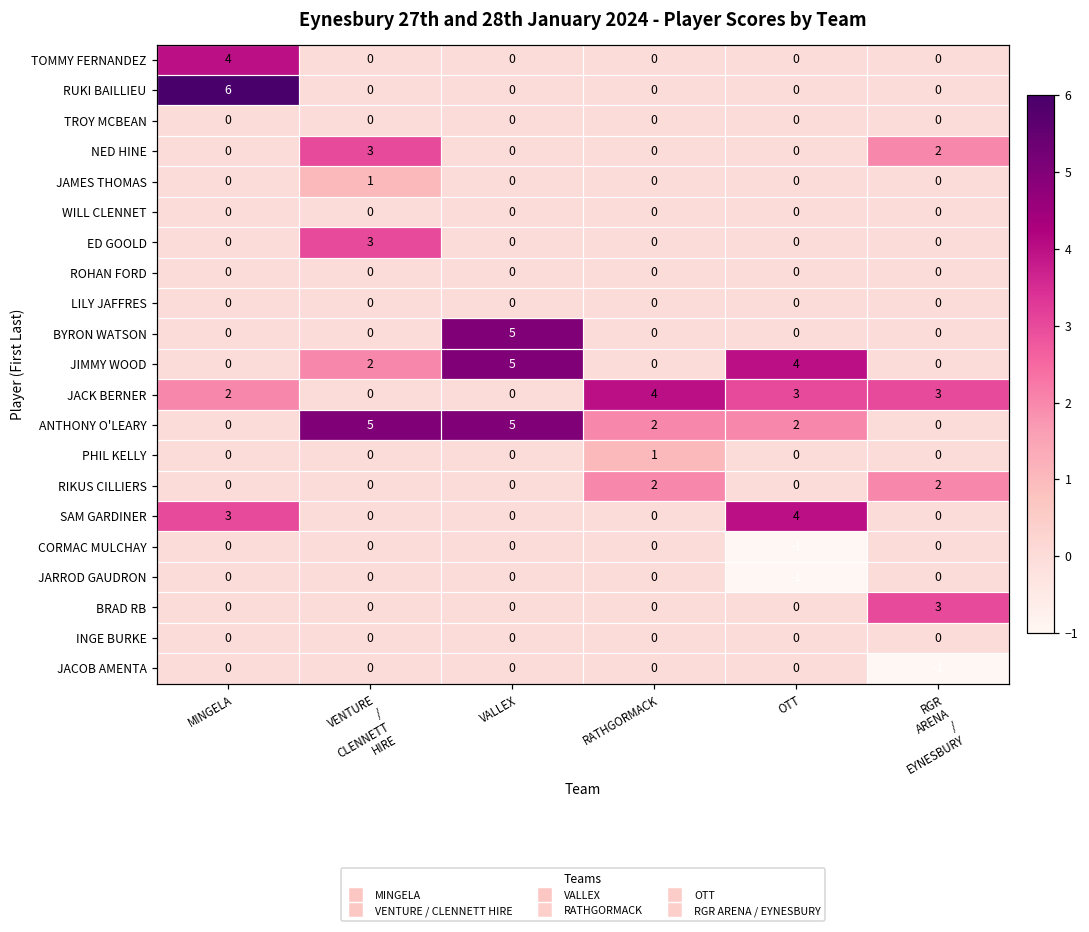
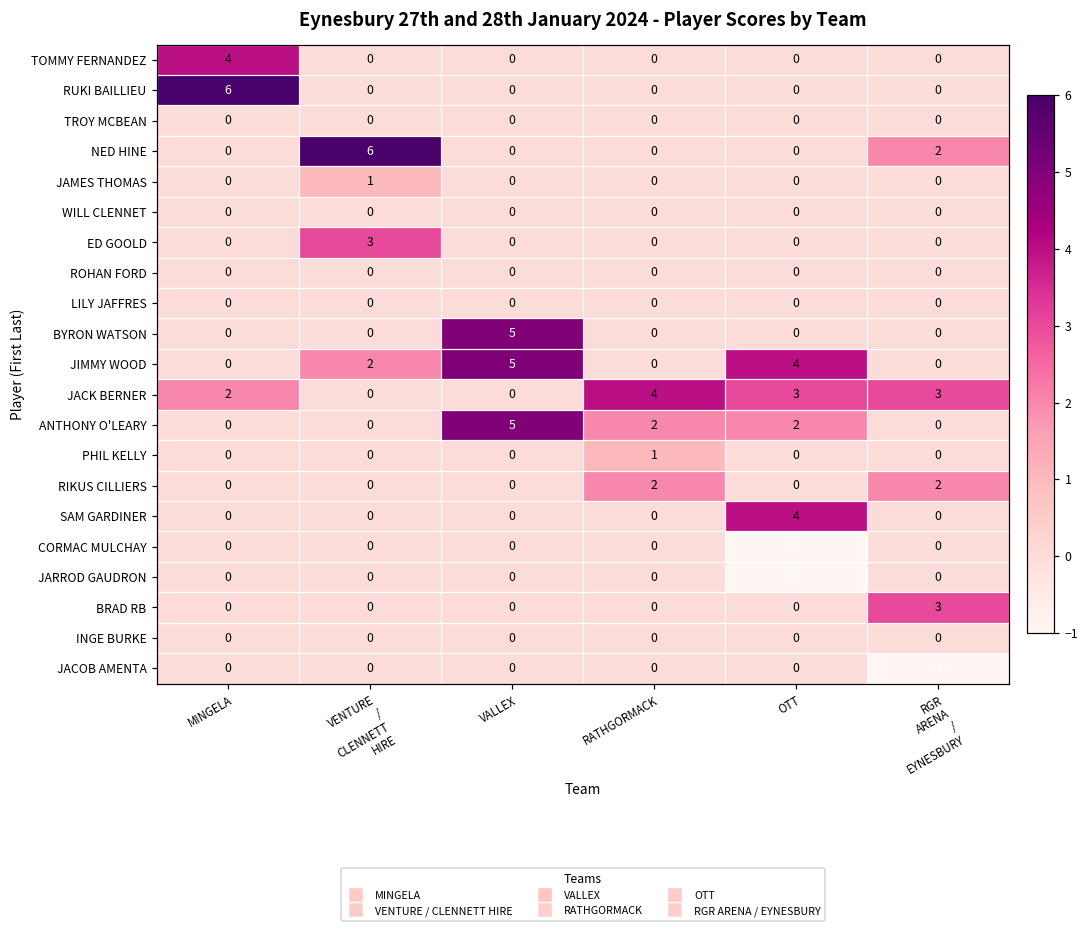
NED HINE, VENTURE / CLENNETT HIRE: 3 -> 6
ANTHONY O'LEARY, VENTURE / CLENNETT HIRE: 5 -> 0
SAM GARDINER, MINGELA: 3 -> 0
